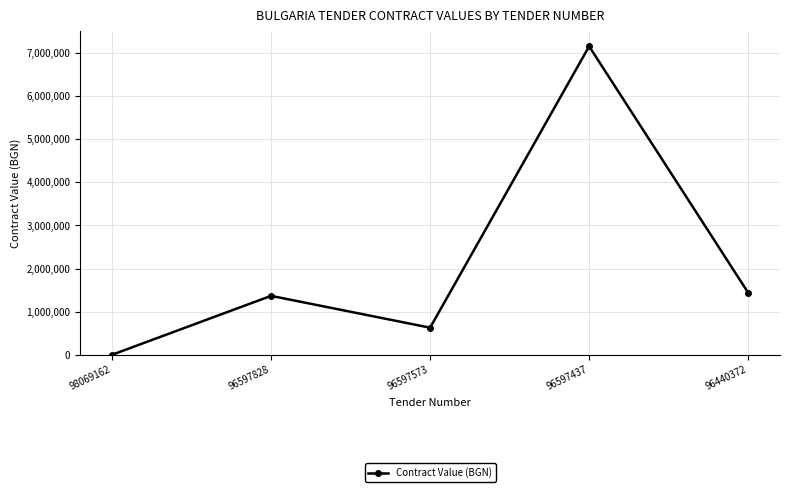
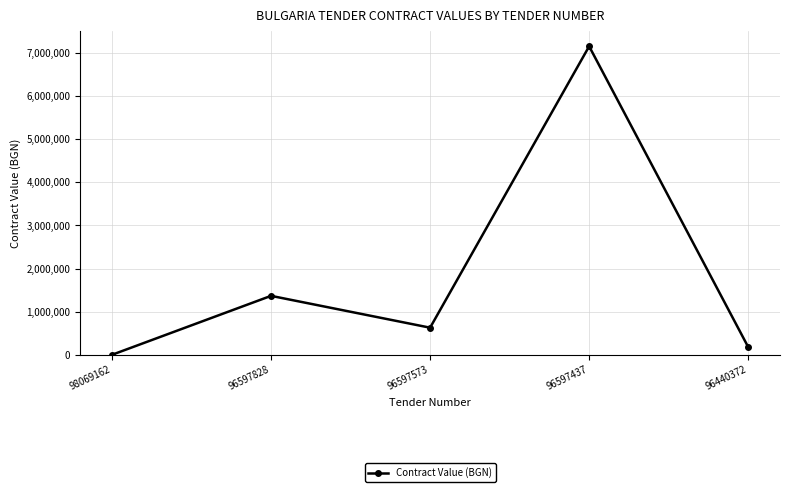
96440372: 1,400,000 -> 200,000
